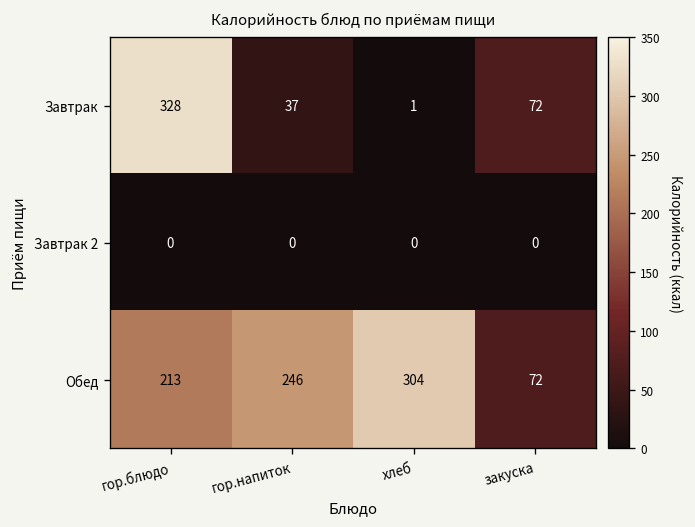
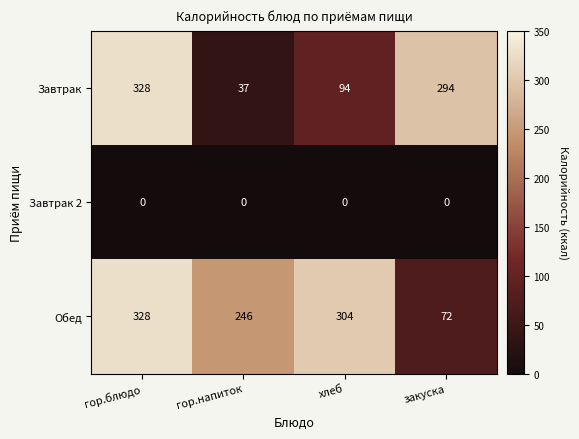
Завтрак, хлеб: 1 -> 94
Завтрак, закуска: 72 -> 294
Обед, гор.блюдо: 213 -> 328
